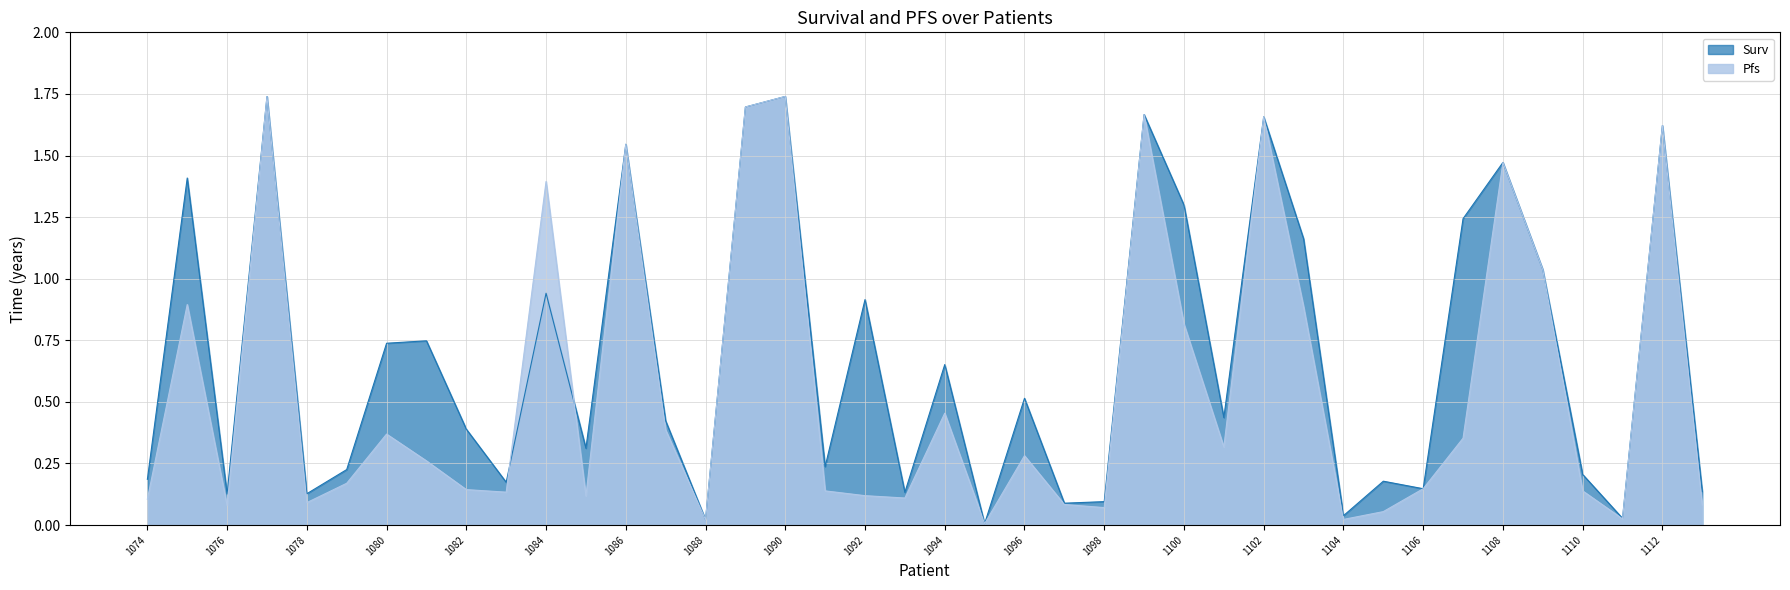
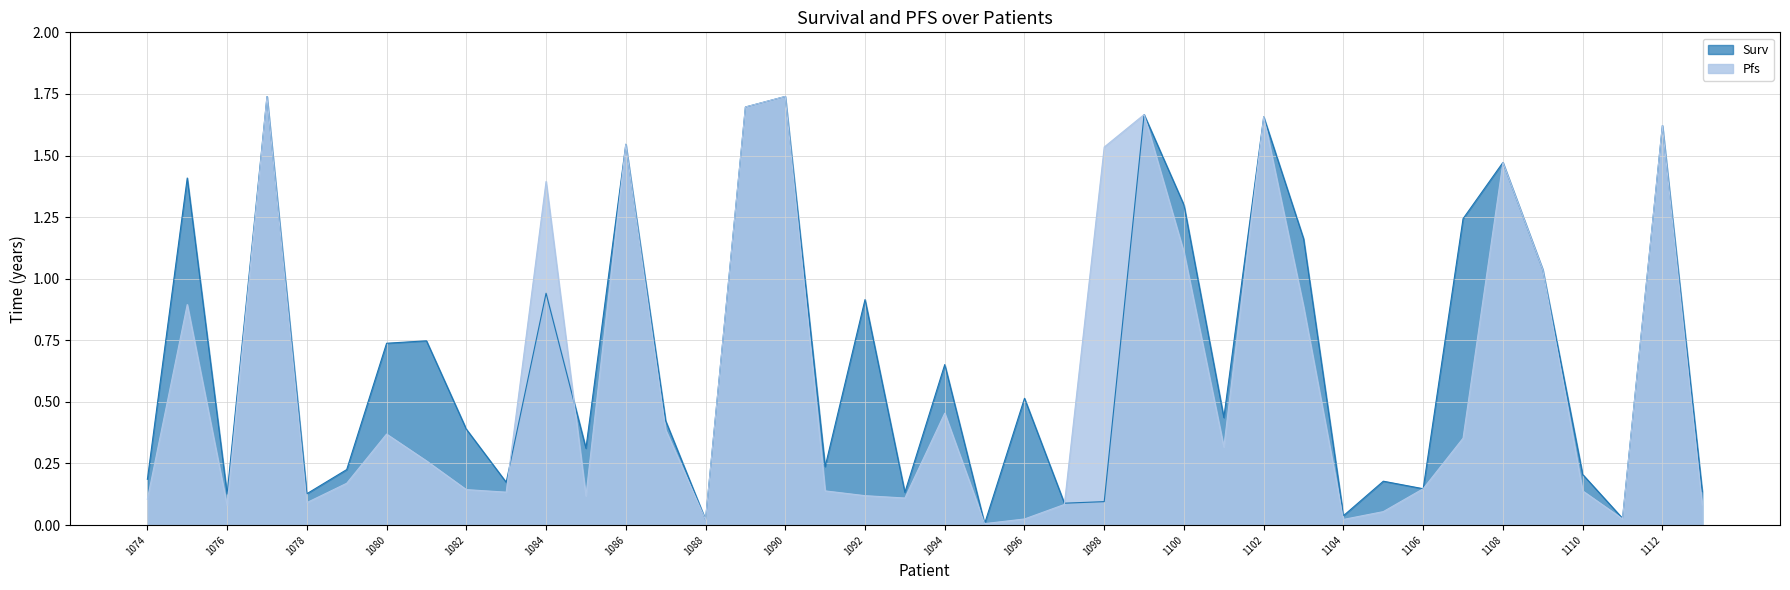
Pfs, 1096: 0.28 -> 0.02
Pfs, 1098: 0.07 -> 1.53
Pfs, 1100: 0.82 -> 1.11
